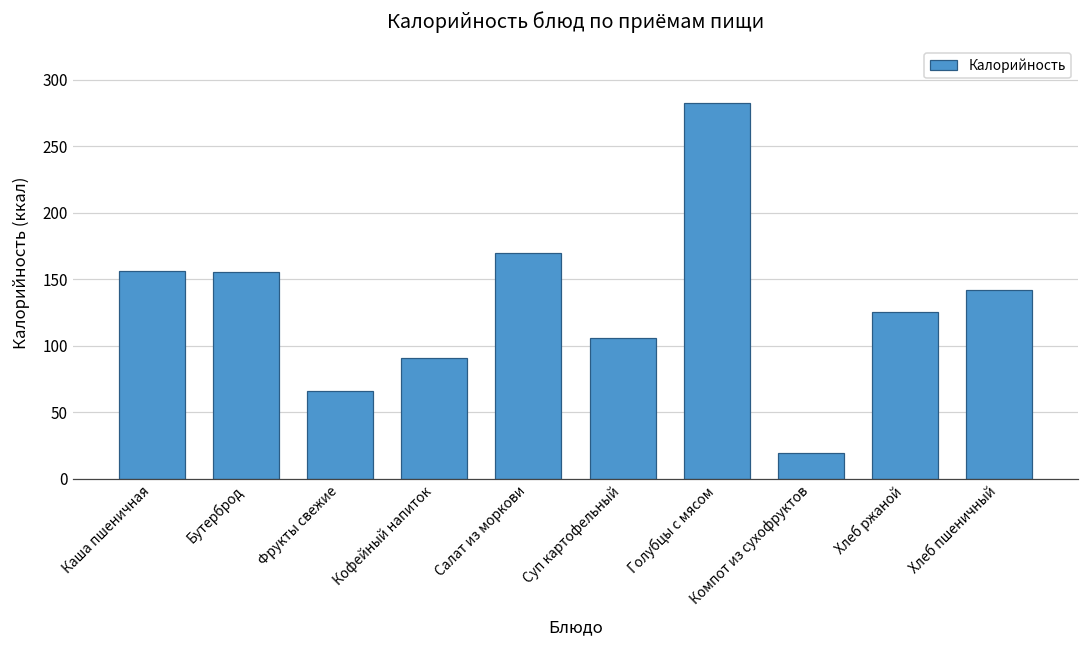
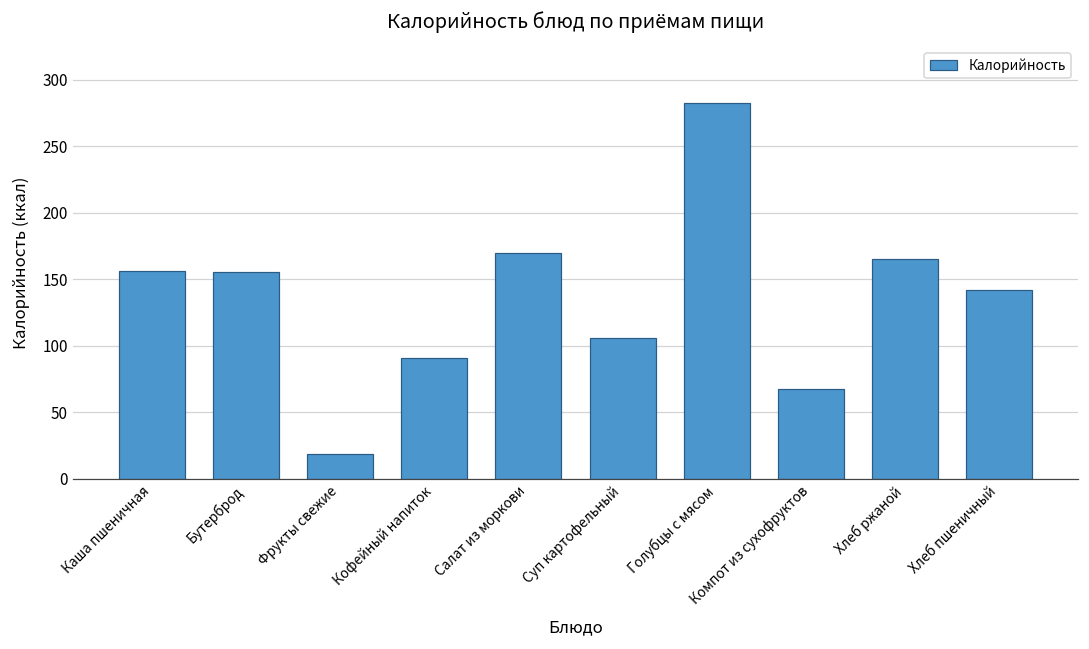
Фрукты свежие: 66 -> 18
Компот из сухофруктов: 19 -> 68
Хлеб ржаной: 125 -> 165
